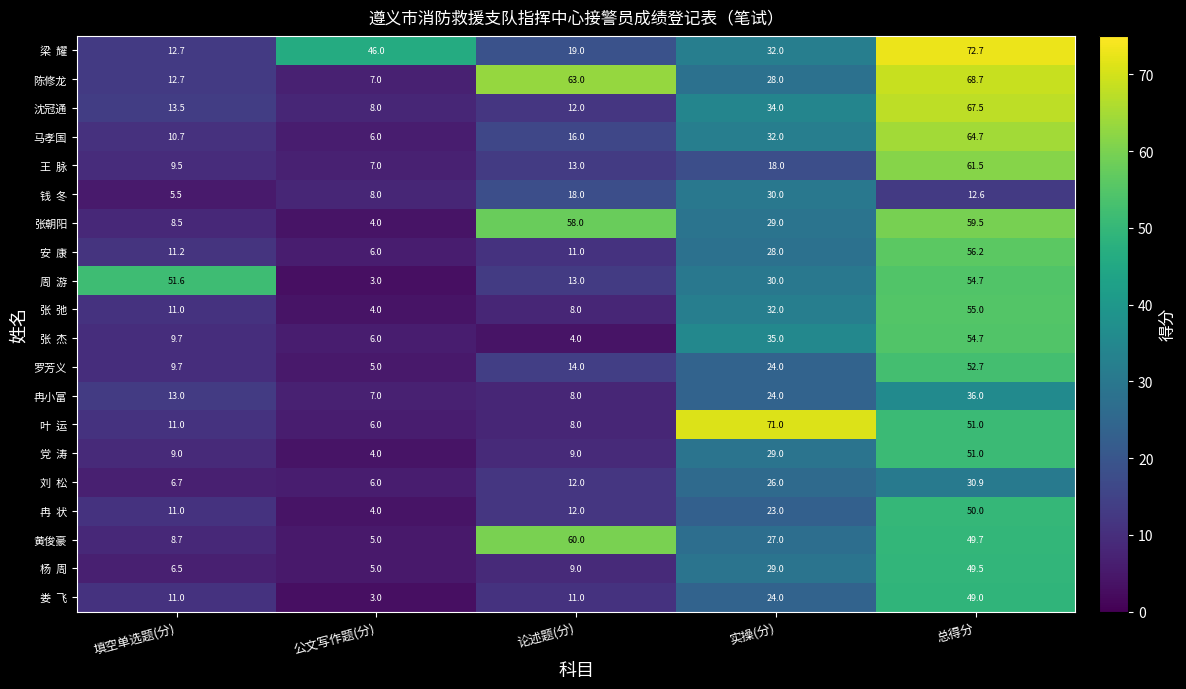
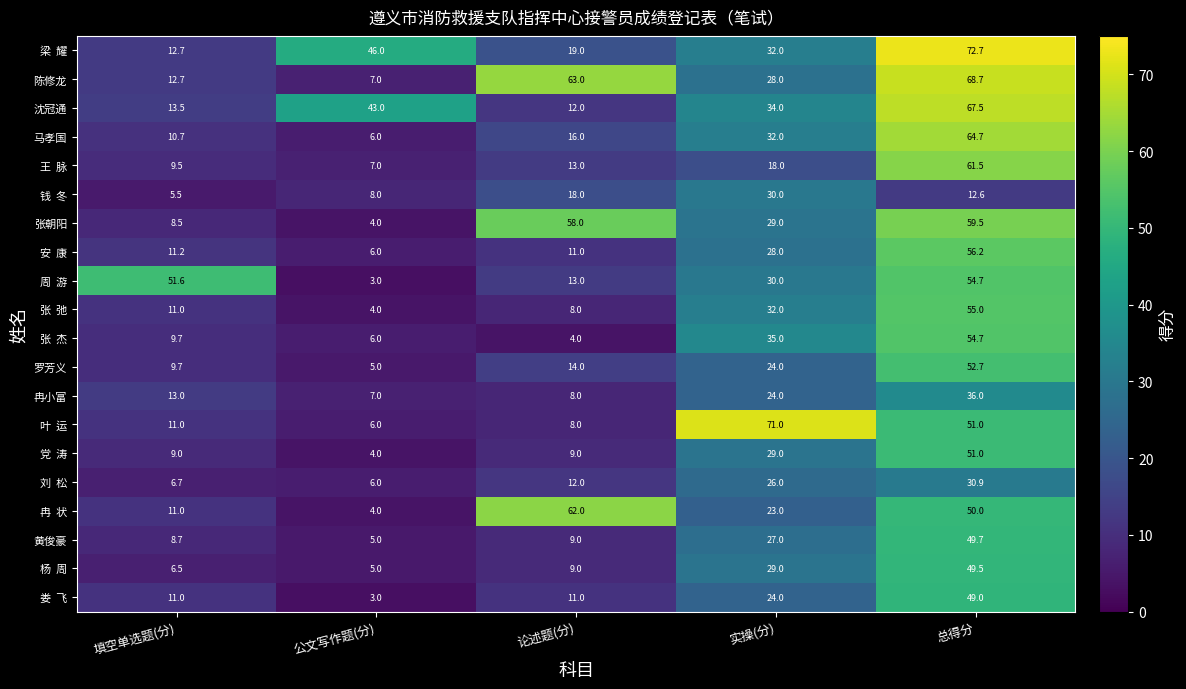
沈冠通, 公文写作题(分): 8.0 -> 43.0
冉 状, 论述题(分): 12.0 -> 62.0
黄俊豪, 论述题(分): 60.0 -> 9.0
